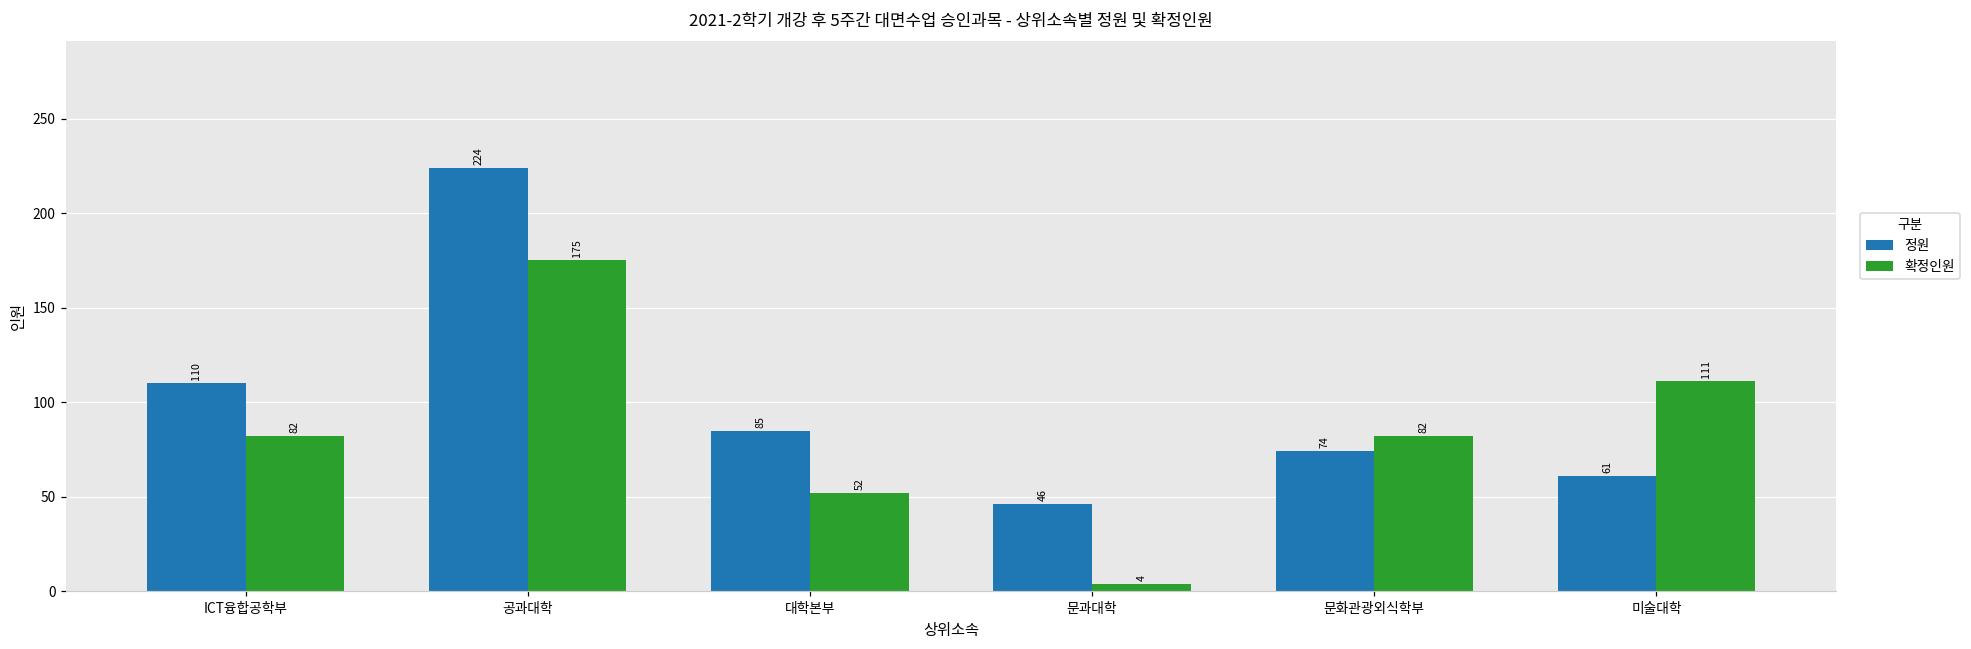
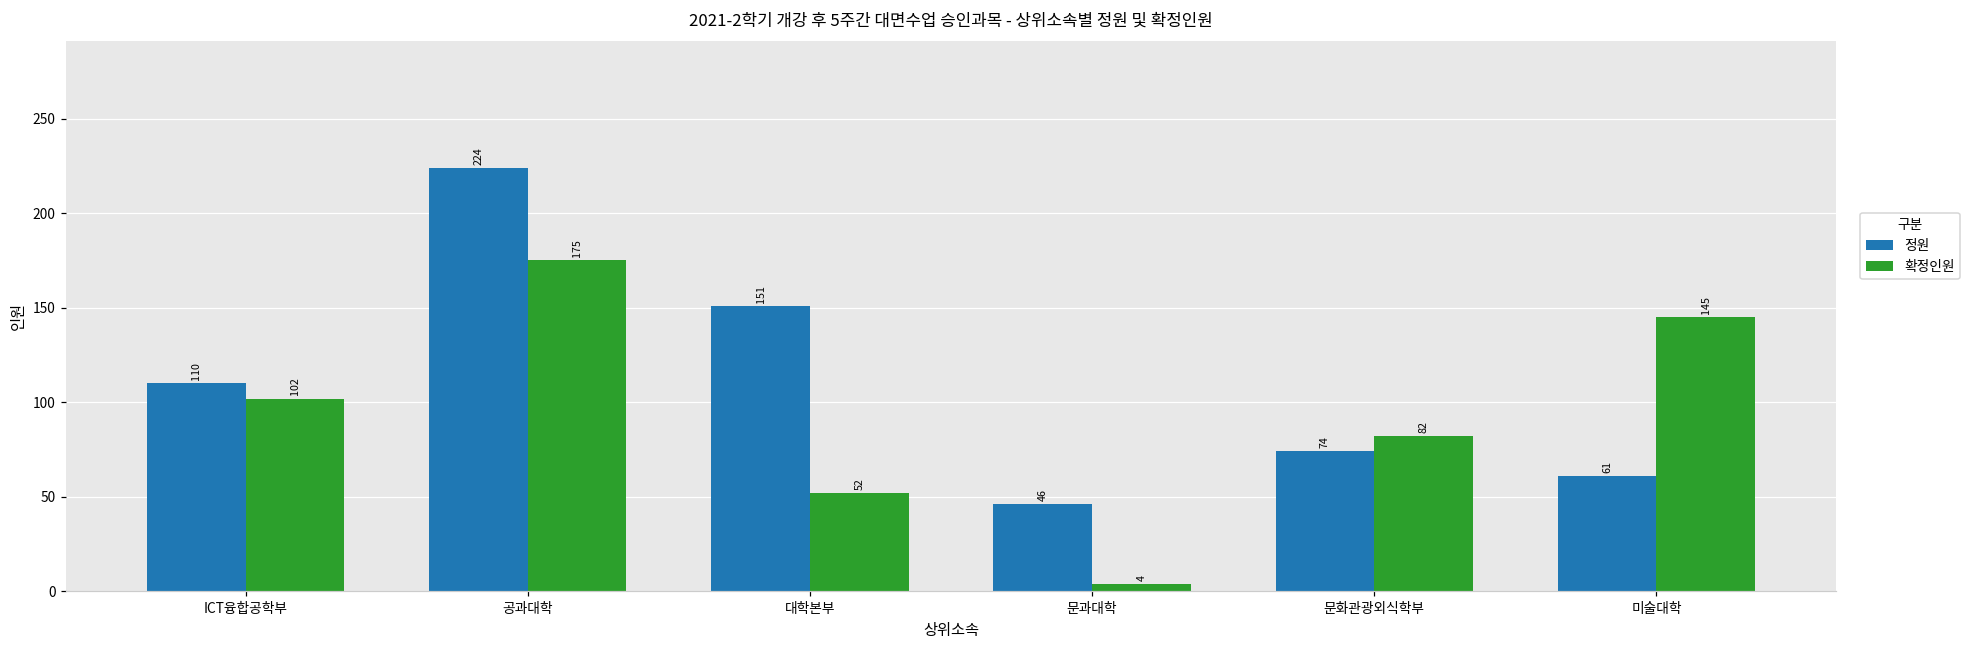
확정인원, ICT융합공학부: 82 -> 102
정원, 대학본부: 85 -> 151
확정인원, 미술대학: 111 -> 145
